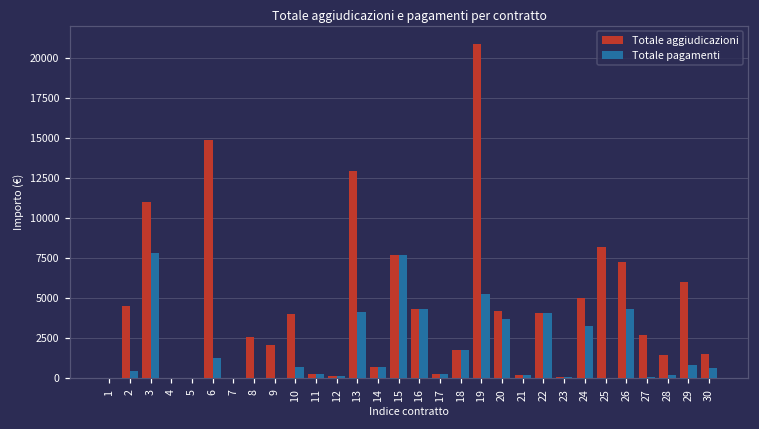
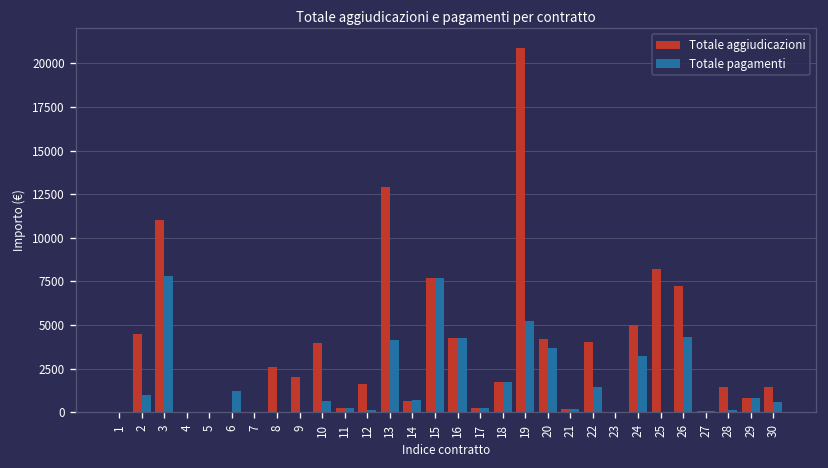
Totale pagamenti, 2: 400 -> 1000
Totale aggiudicazioni, 6: 14900 -> 0
Totale aggiudicazioni, 12: 100 -> 1600
Totale pagamenti, 22: 4000 -> 1500
Totale aggiudicazioni, 27: 2700 -> 100
Totale aggiudicazioni, 29: 6000 -> 800
